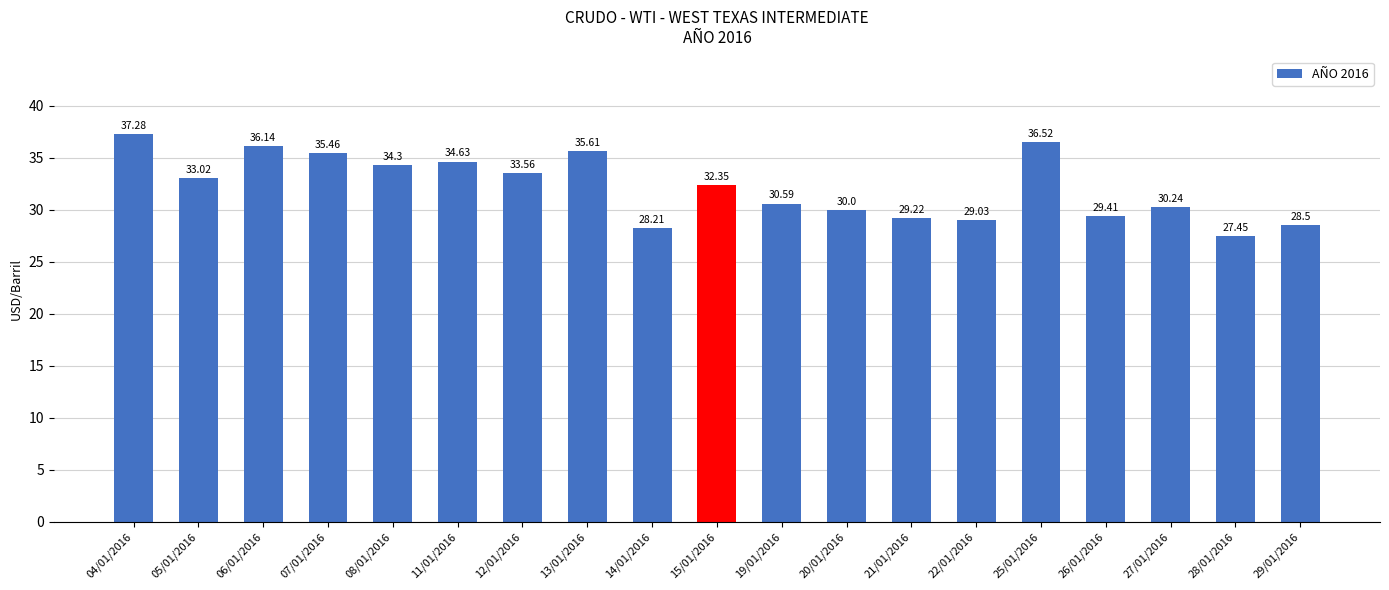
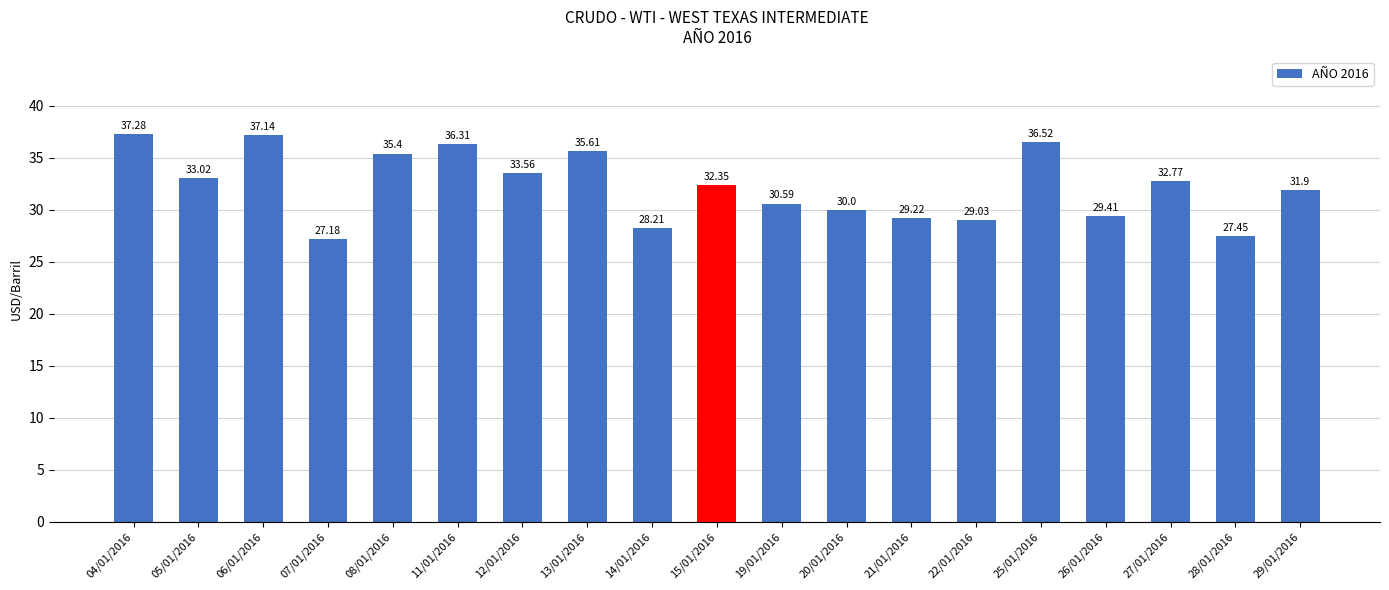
06/01/2016: 36.14 -> 37.14
07/01/2016: 35.46 -> 27.18
08/01/2016: 34.3 -> 35.4
11/01/2016: 34.63 -> 36.31
27/01/2016: 30.24 -> 32.77
29/01/2016: 28.5 -> 31.9
